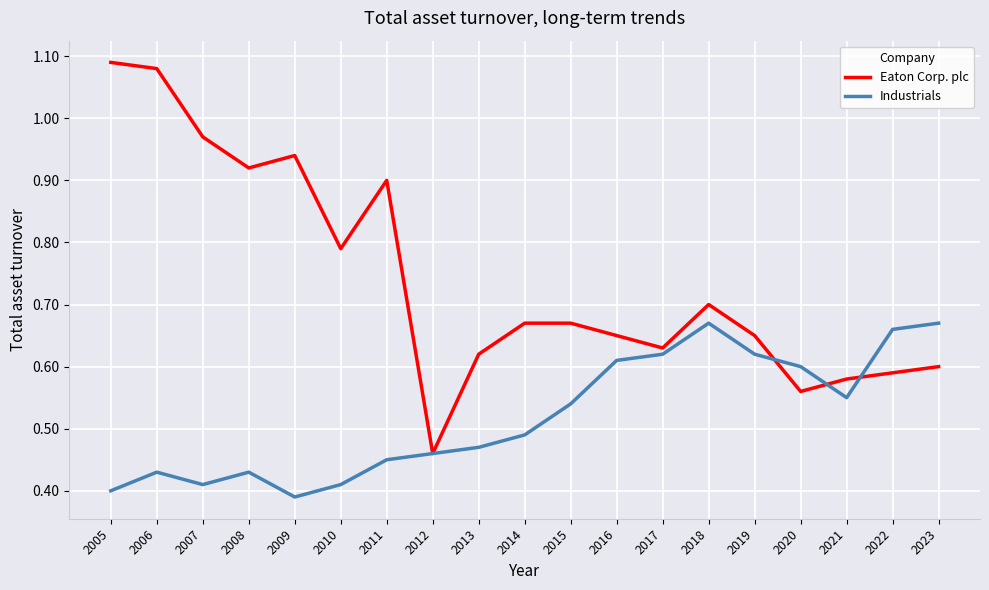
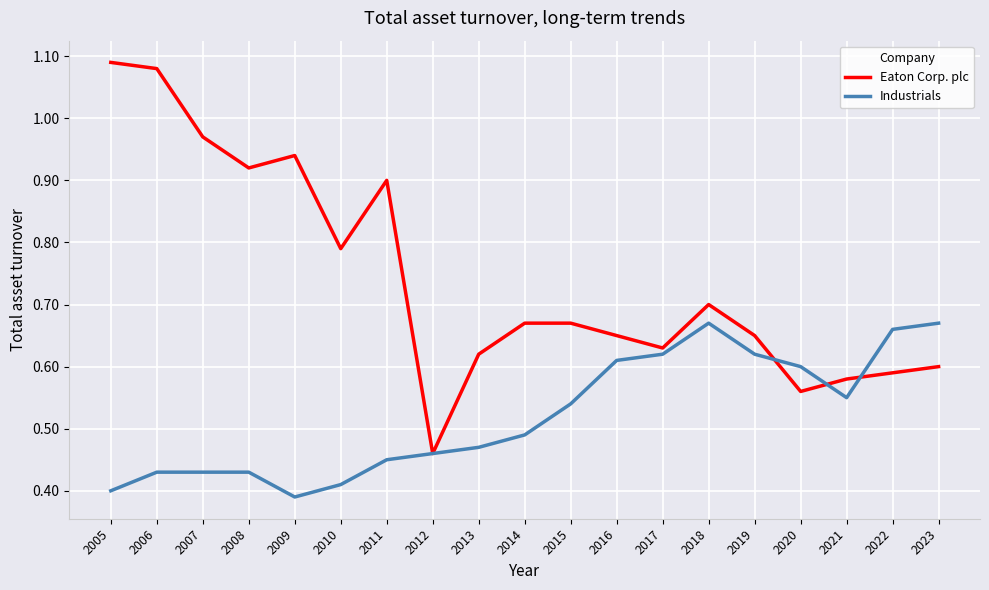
Industrials, 2007: 0.41 -> 0.43
